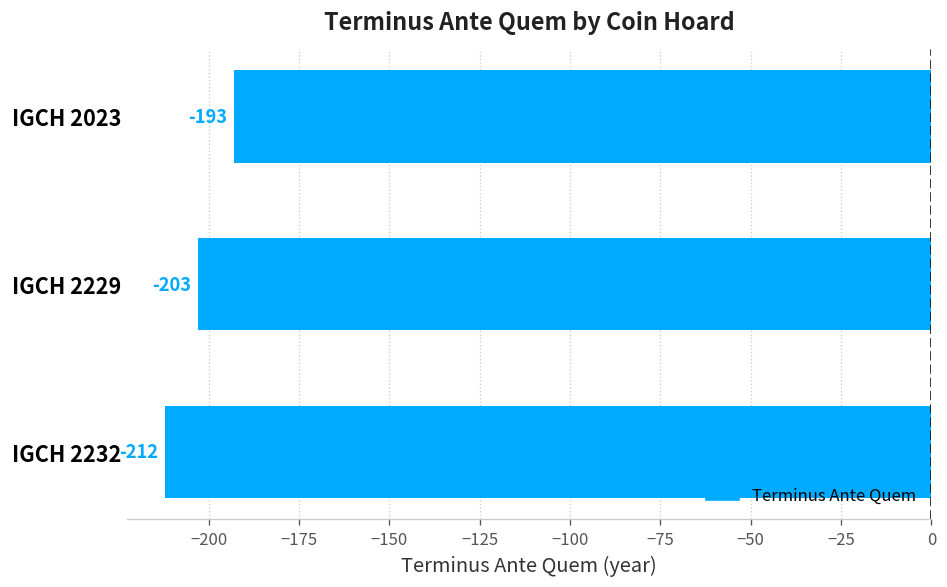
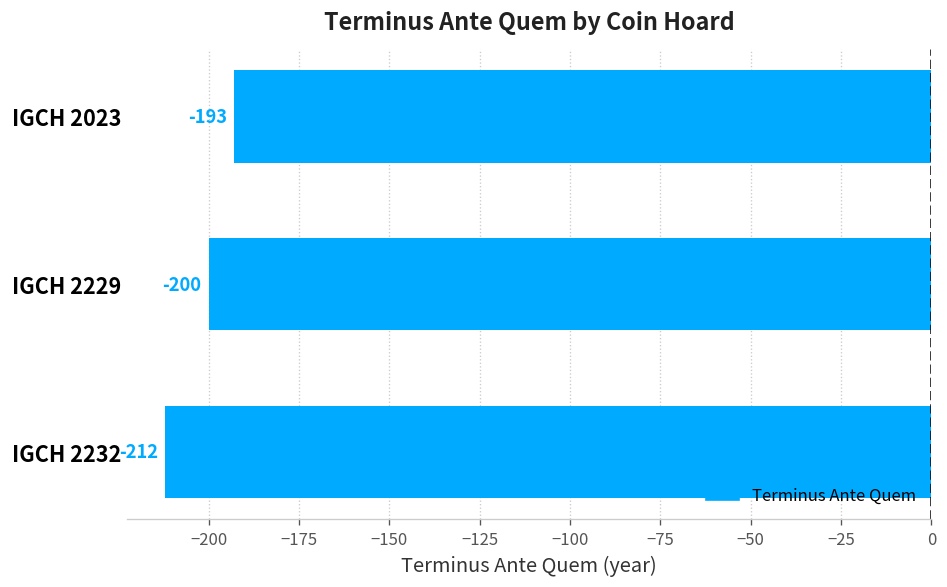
IGCH 2229: -203 -> -200
